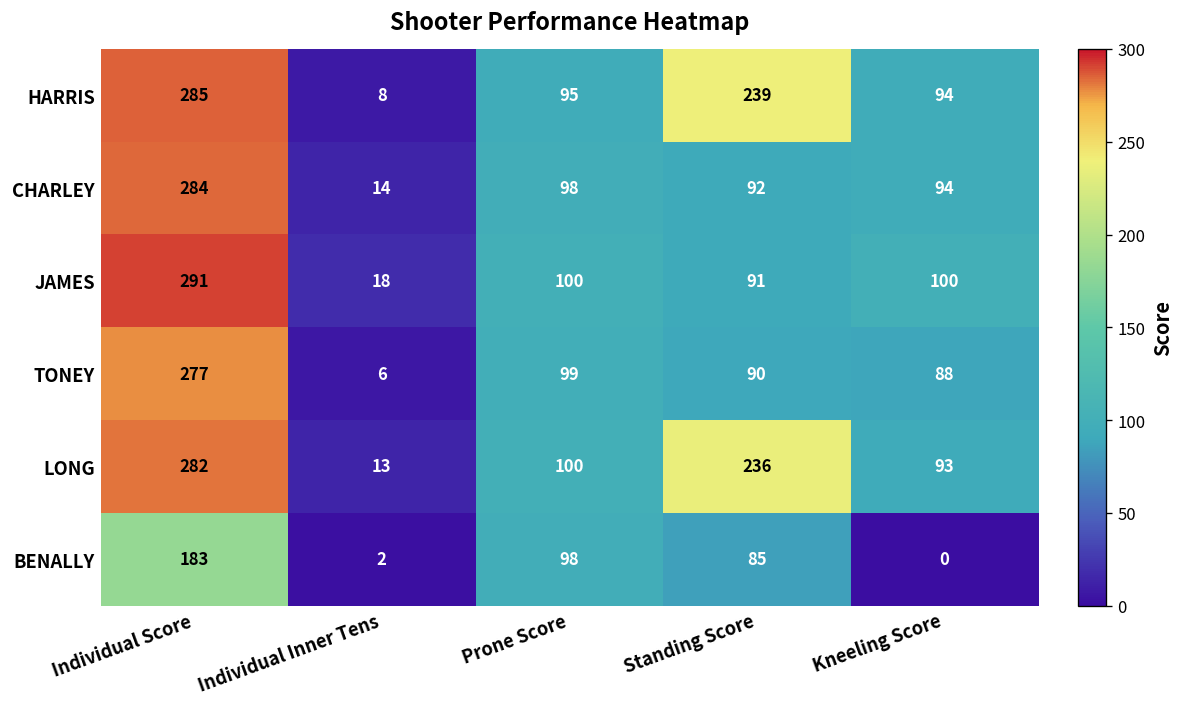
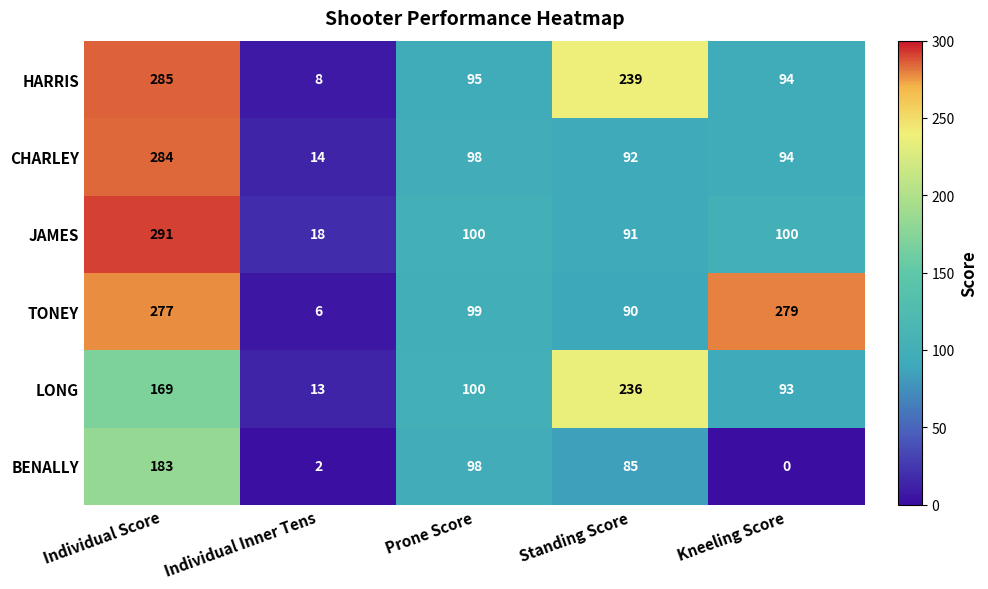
TONEY, Kneeling Score: 88 -> 279
LONG, Individual Score: 282 -> 169
